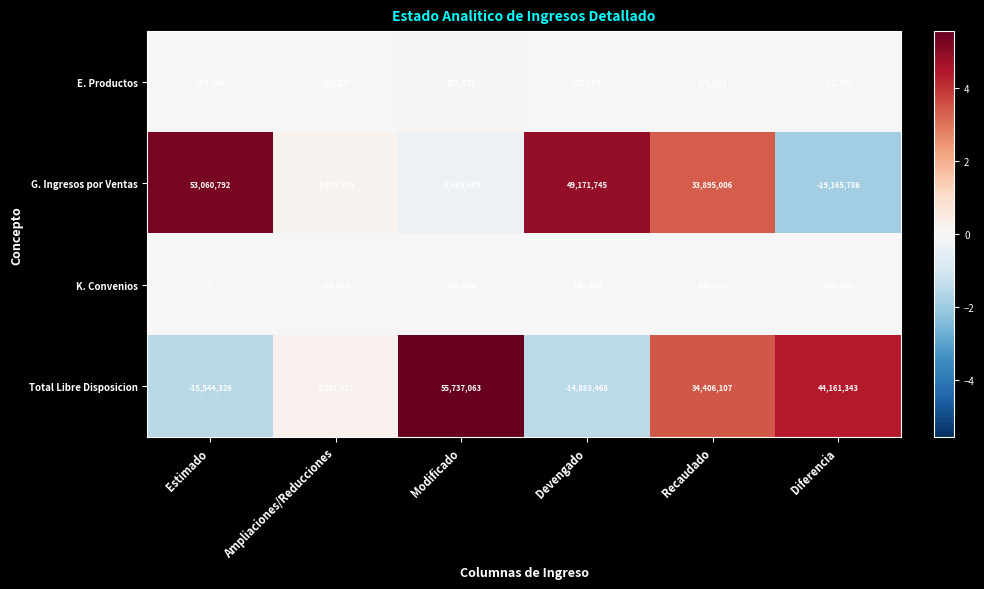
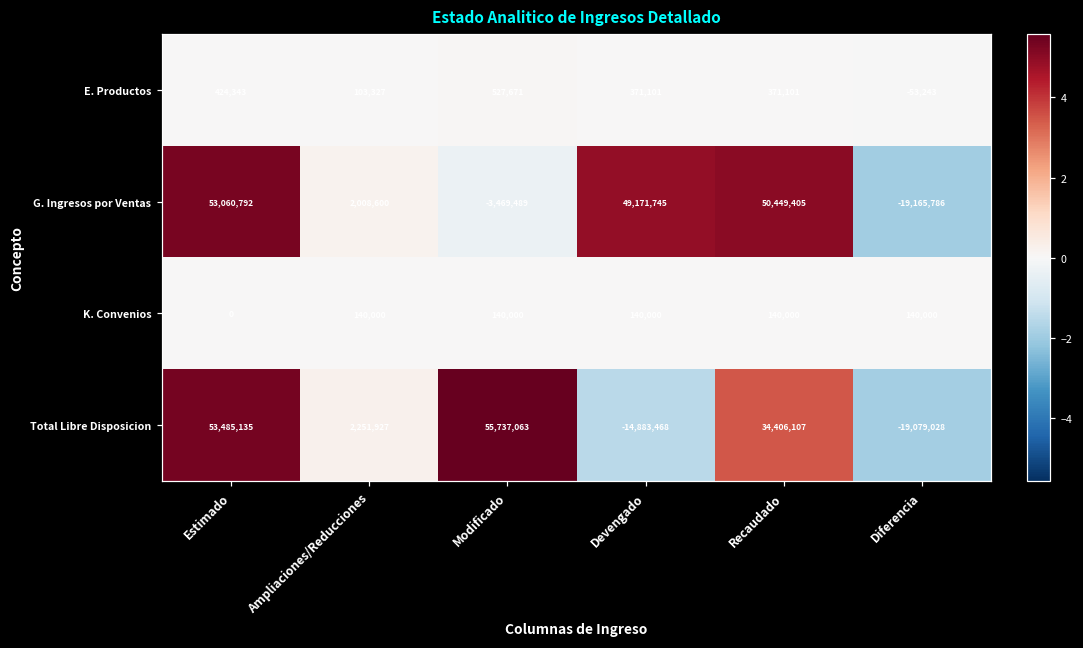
G. Ingresos por Ventas, Recaudado: 33,895,006 -> 50,449,405
Total Libre Disposicion, Estimado: -15,544,326 -> 53,485,135
Total Libre Disposicion, Diferencia: 44,161,343 -> -19,079,028
